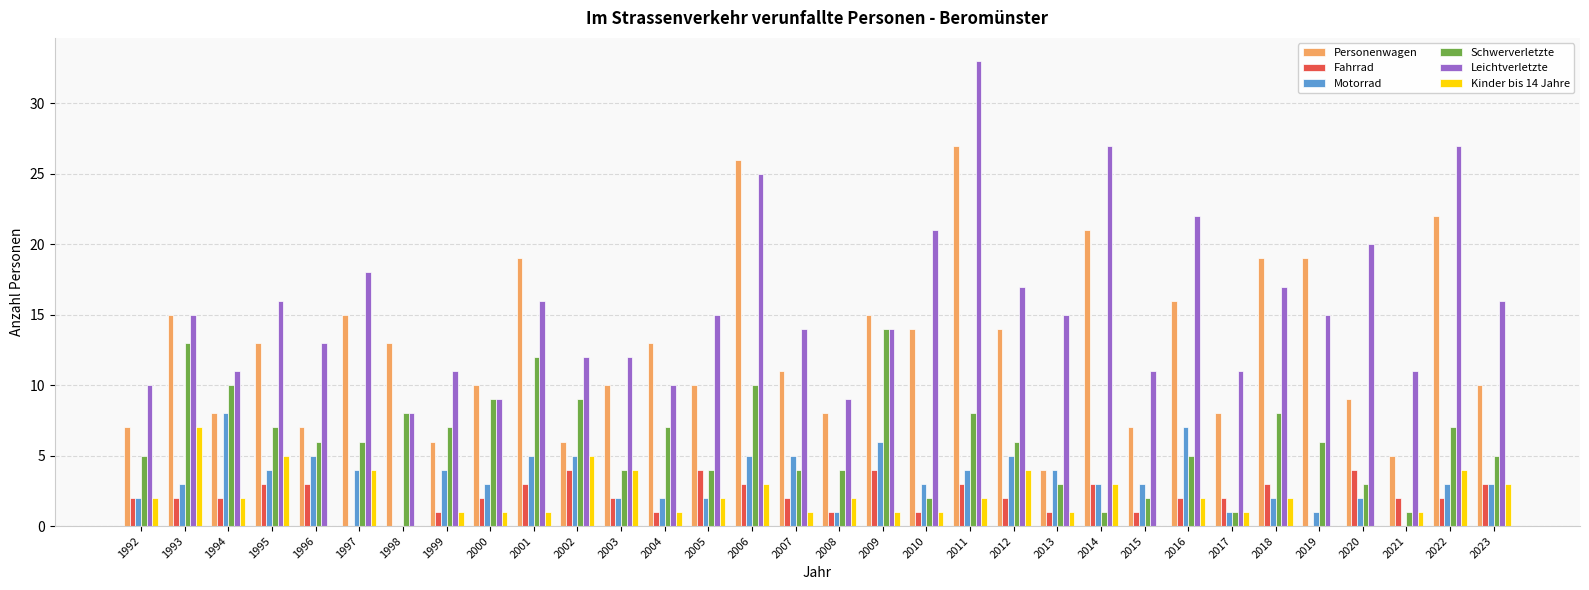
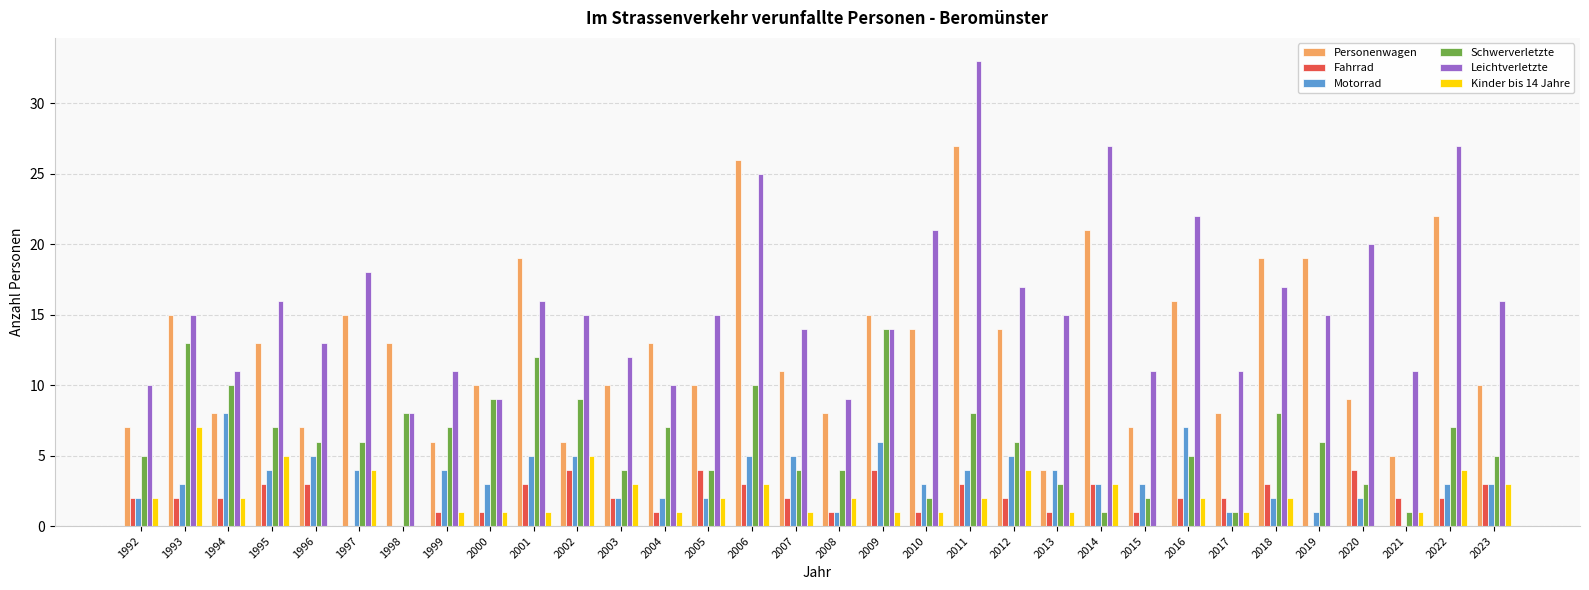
Fahrrad, 2000: 2 -> 1
Leichtverletzte, 2002: 12 -> 15
Kinder bis 14 Jahre, 2003: 4 -> 3
